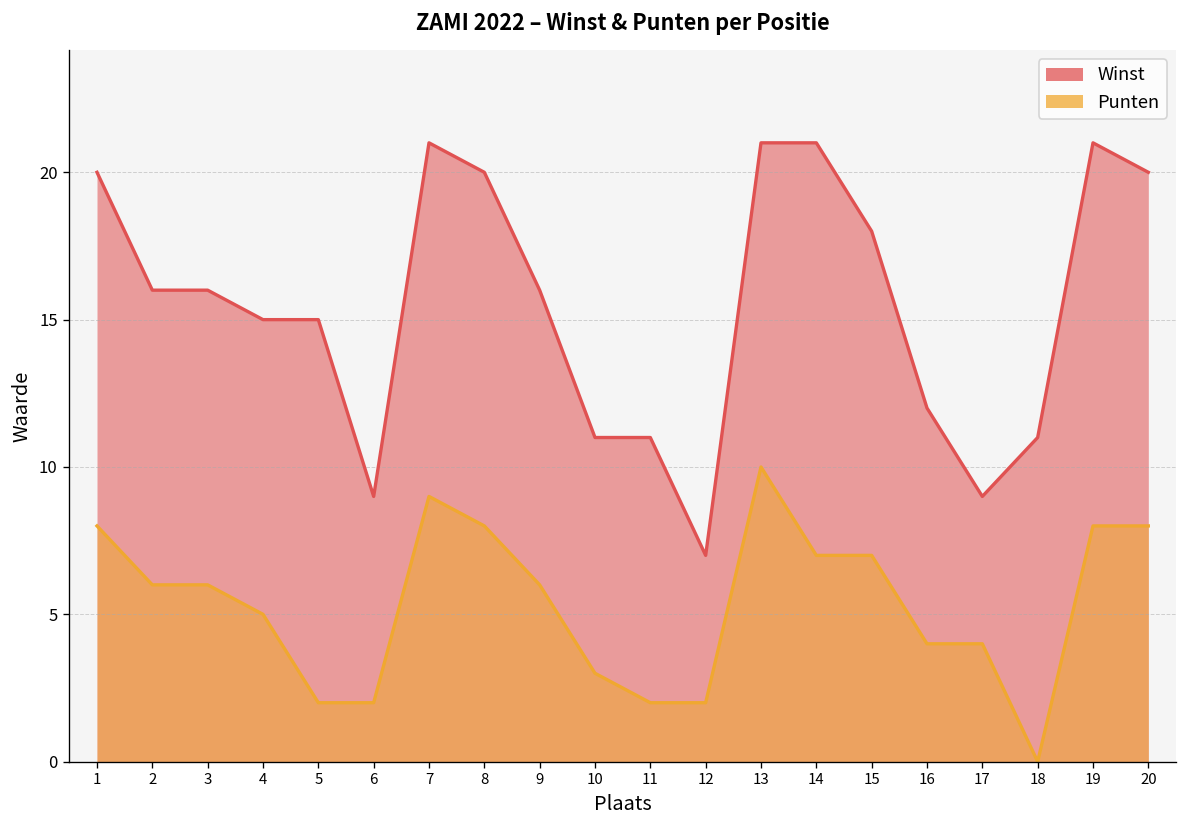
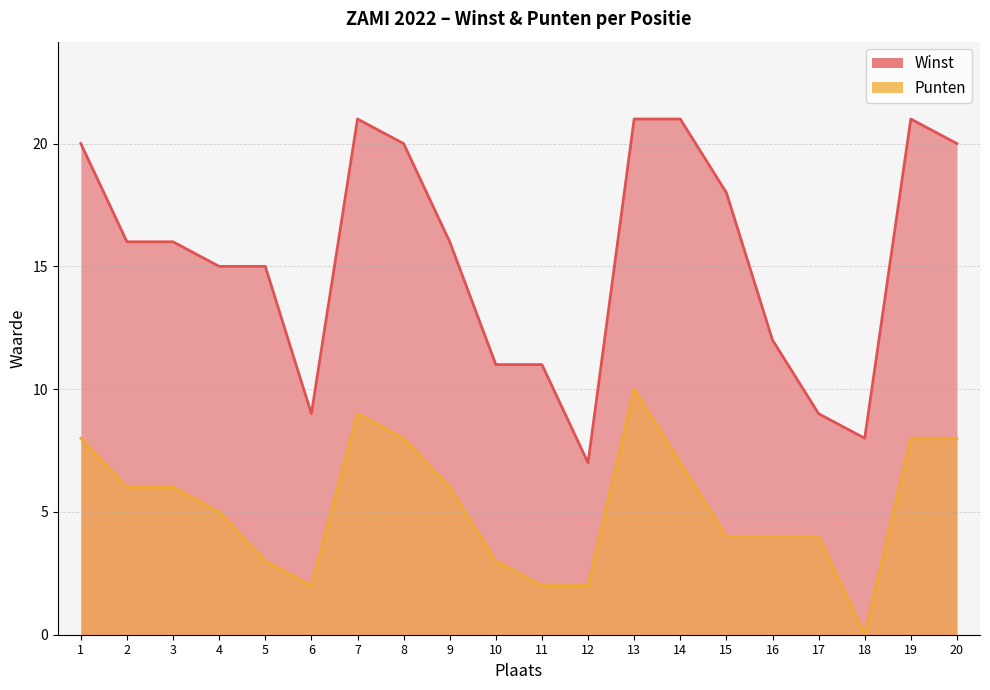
Punten, 5: 2 -> 3
Punten, 15: 7 -> 4
Winst, 18: 11 -> 8
